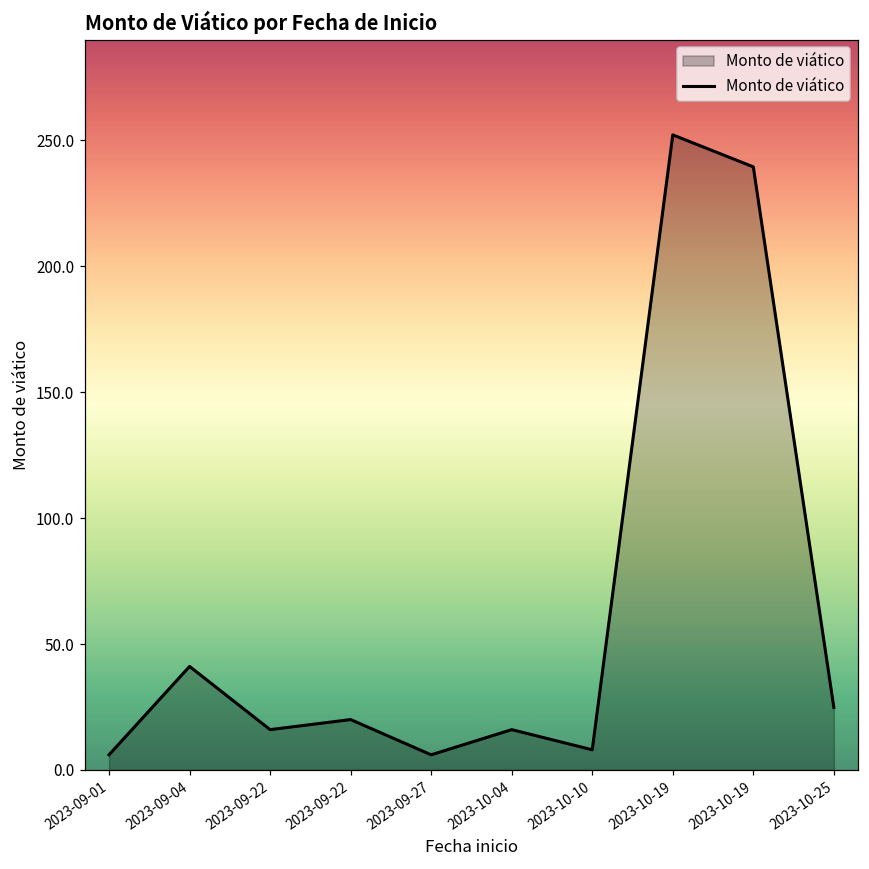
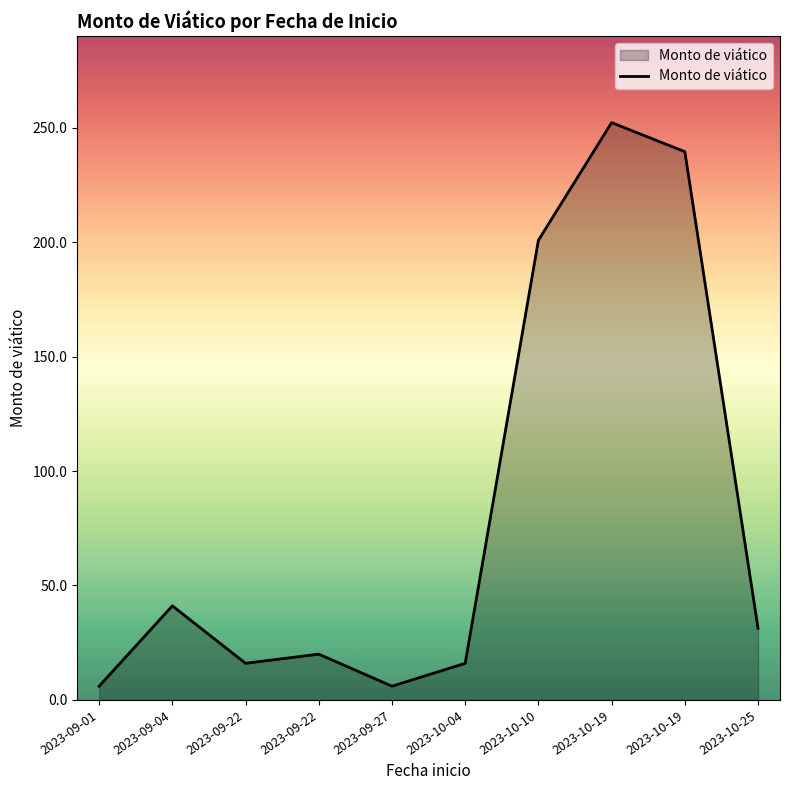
2023-10-10: 8 -> 201
2023-10-25: 25 -> 31
